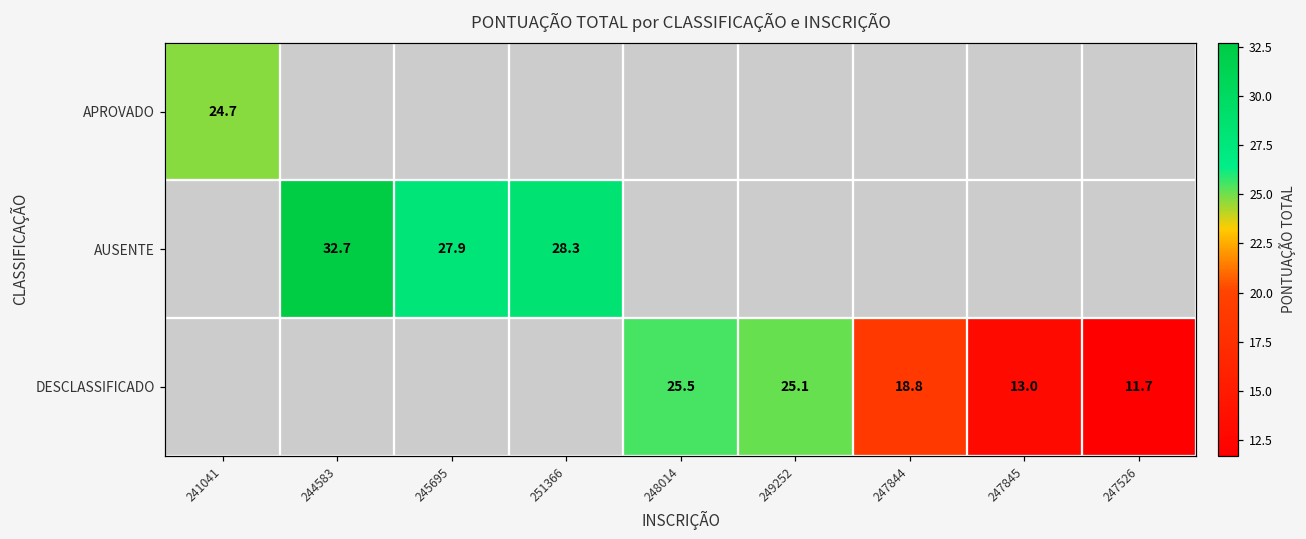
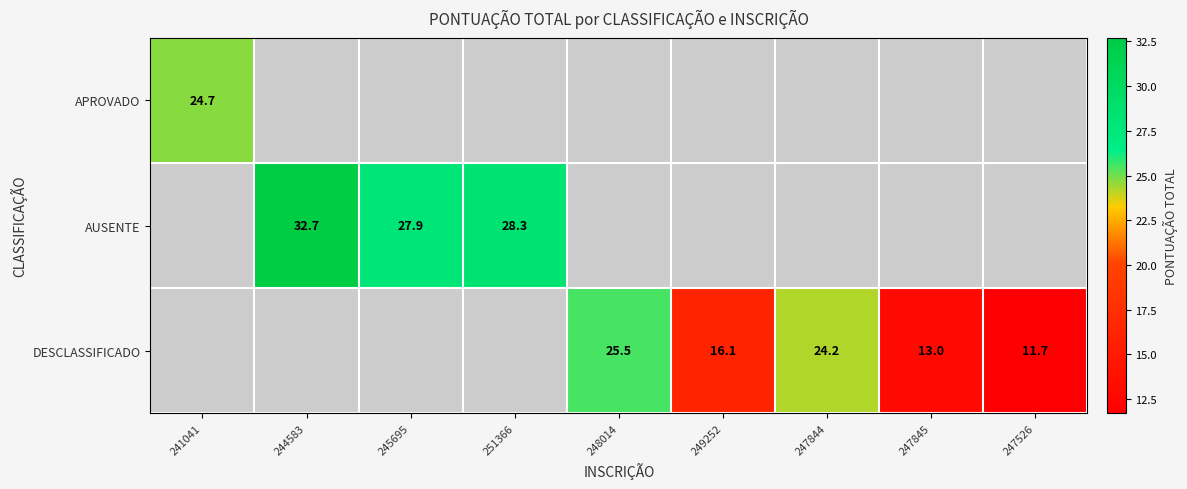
DESCLASSIFICADO, 249252: 25.1 -> 16.1
DESCLASSIFICADO, 247844: 18.8 -> 24.2
